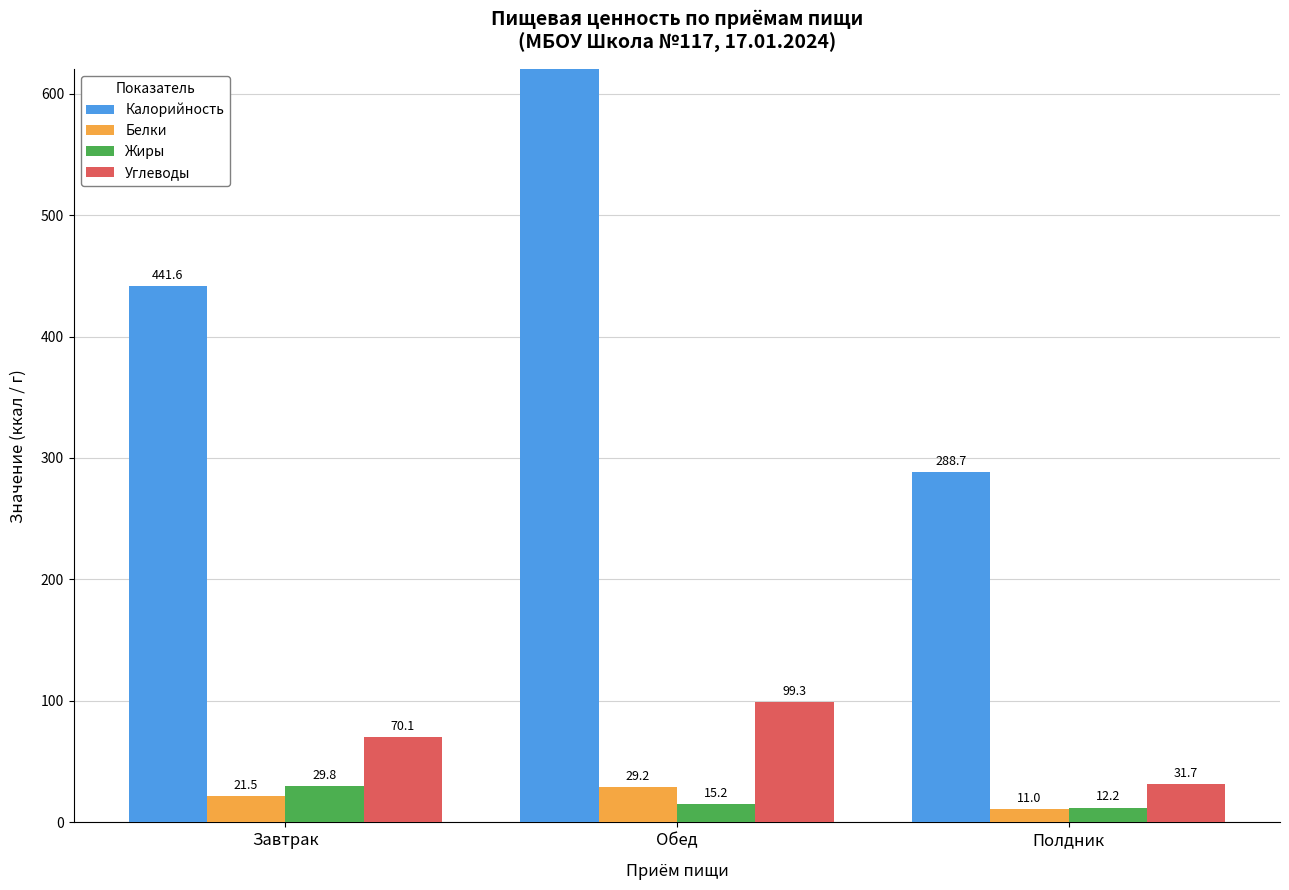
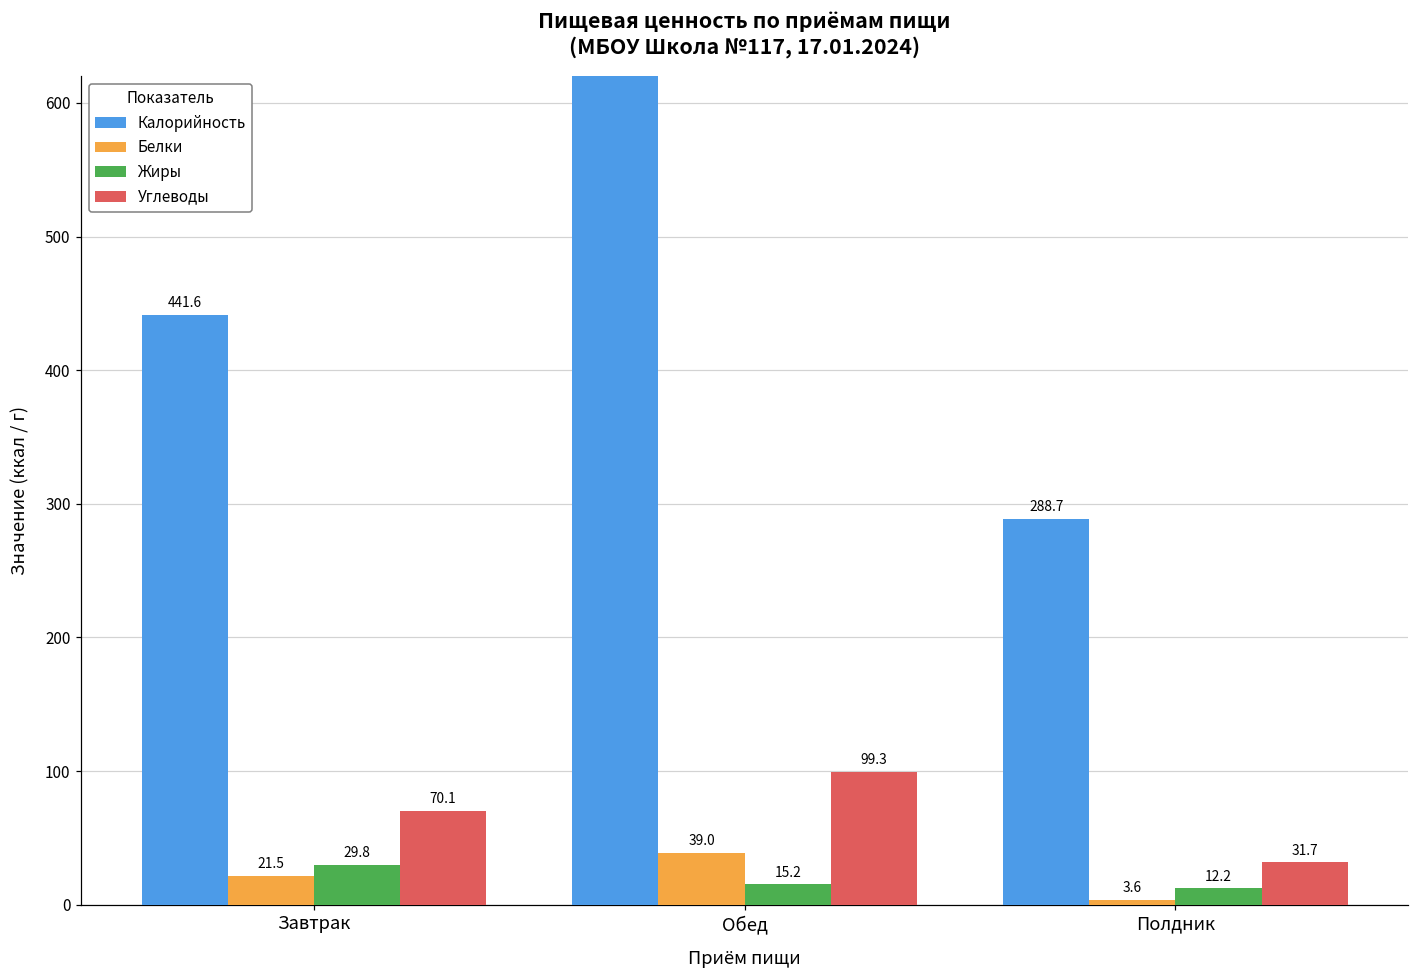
Белки, Обед: 29.2 -> 39.0
Белки, Полдник: 11.0 -> 3.6
